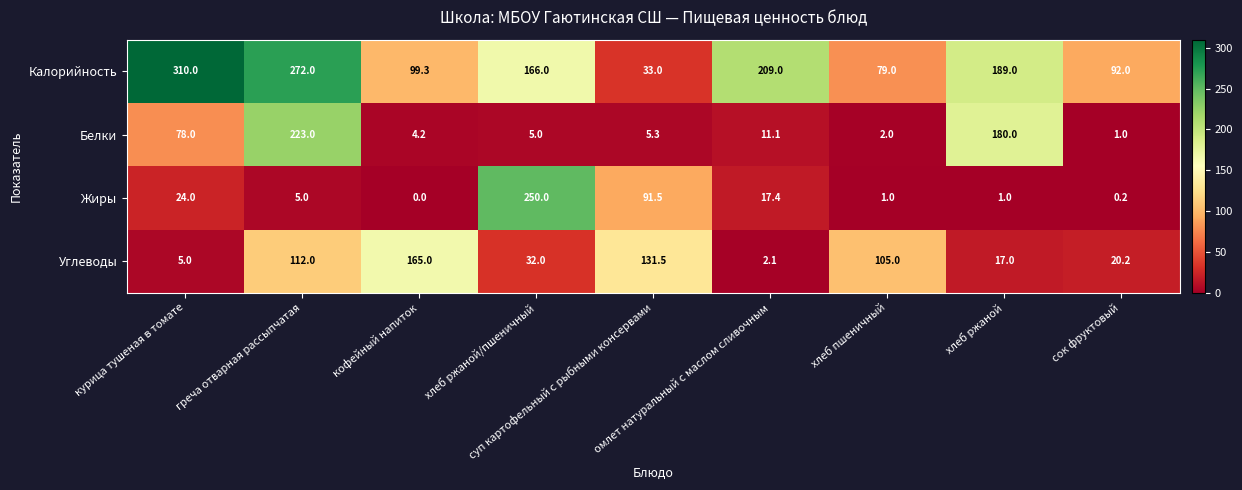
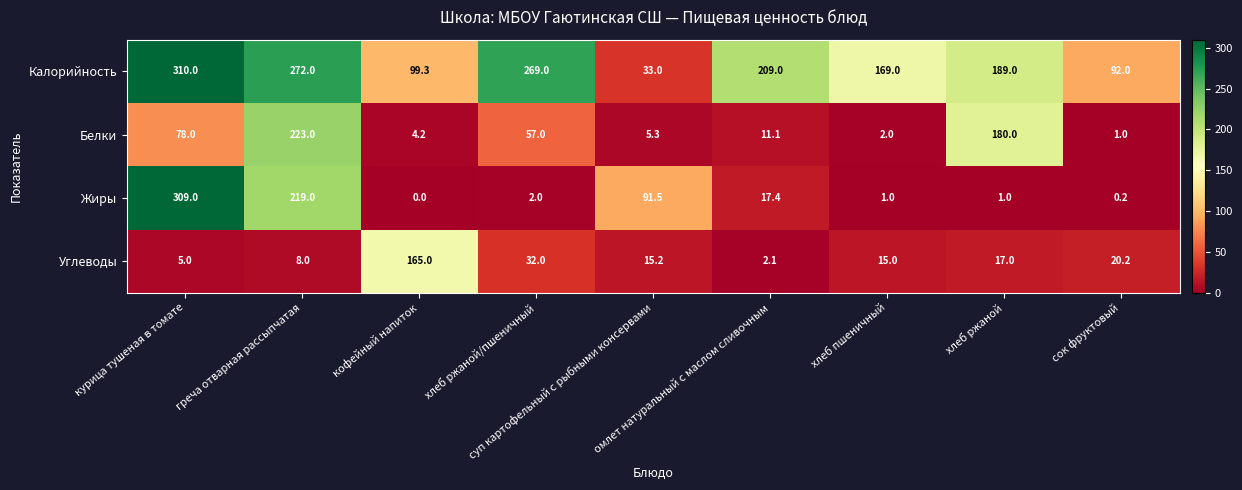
Калорийность, хлеб ржаной/пшеничный: 166.0 -> 269.0
Калорийность, хлеб пшеничный: 79.0 -> 169.0
Белки, хлеб ржаной/пшеничный: 5.0 -> 57.0
Жиры, курица тушеная в томате: 24.0 -> 309.0
Жиры, греча отварная рассыпчатая: 5.0 -> 219.0
Жиры, хлеб ржаной/пшеничный: 250.0 -> 2.0
Углеводы, греча отварная рассыпчатая: 112.0 -> 8.0
Углеводы, суп картофельный с рыбными консервами: 131.5 -> 15.2
Углеводы, хлеб пшеничный: 105.0 -> 15.0
